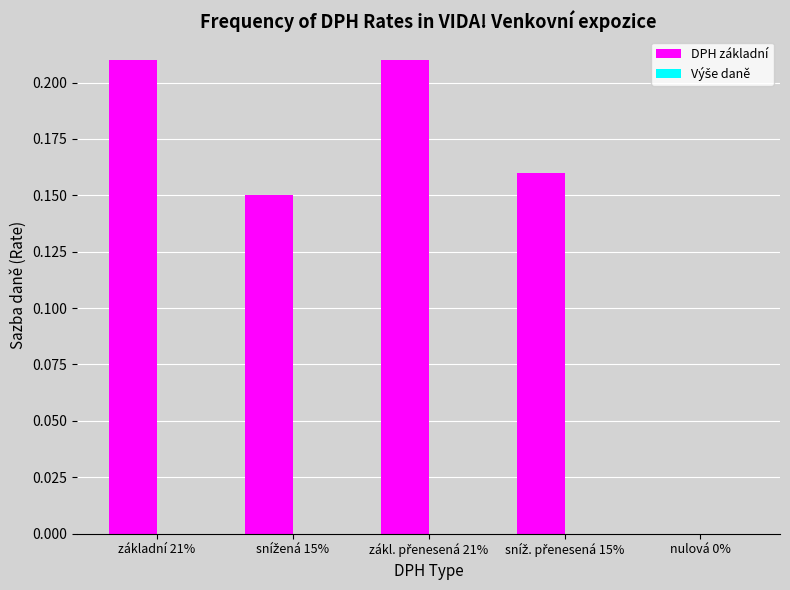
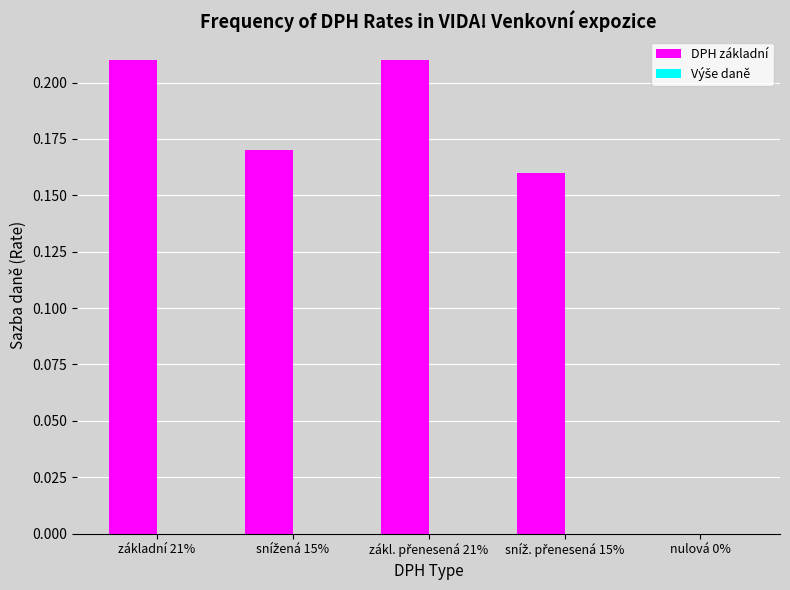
DPH základní, snížená 15%: 0.15 -> 0.17
